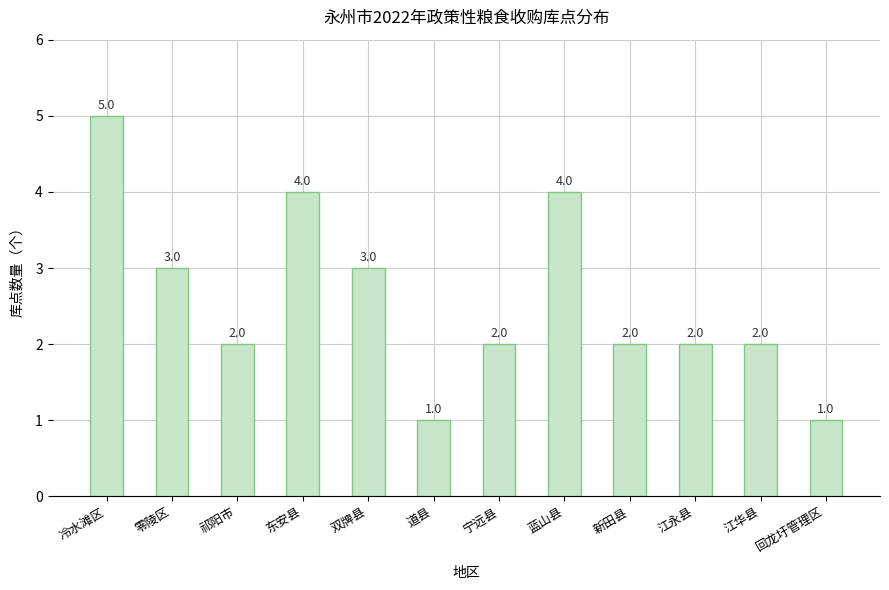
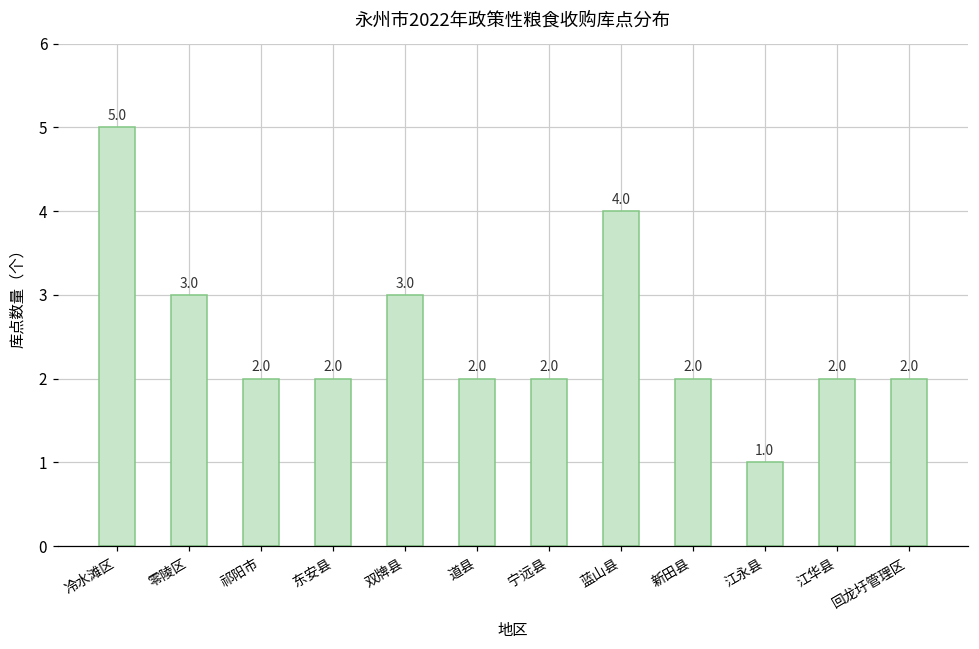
东安县: 4.0 -> 2.0
道县: 1.0 -> 2.0
江永县: 2.0 -> 1.0
回龙圩管理区: 1.0 -> 2.0
